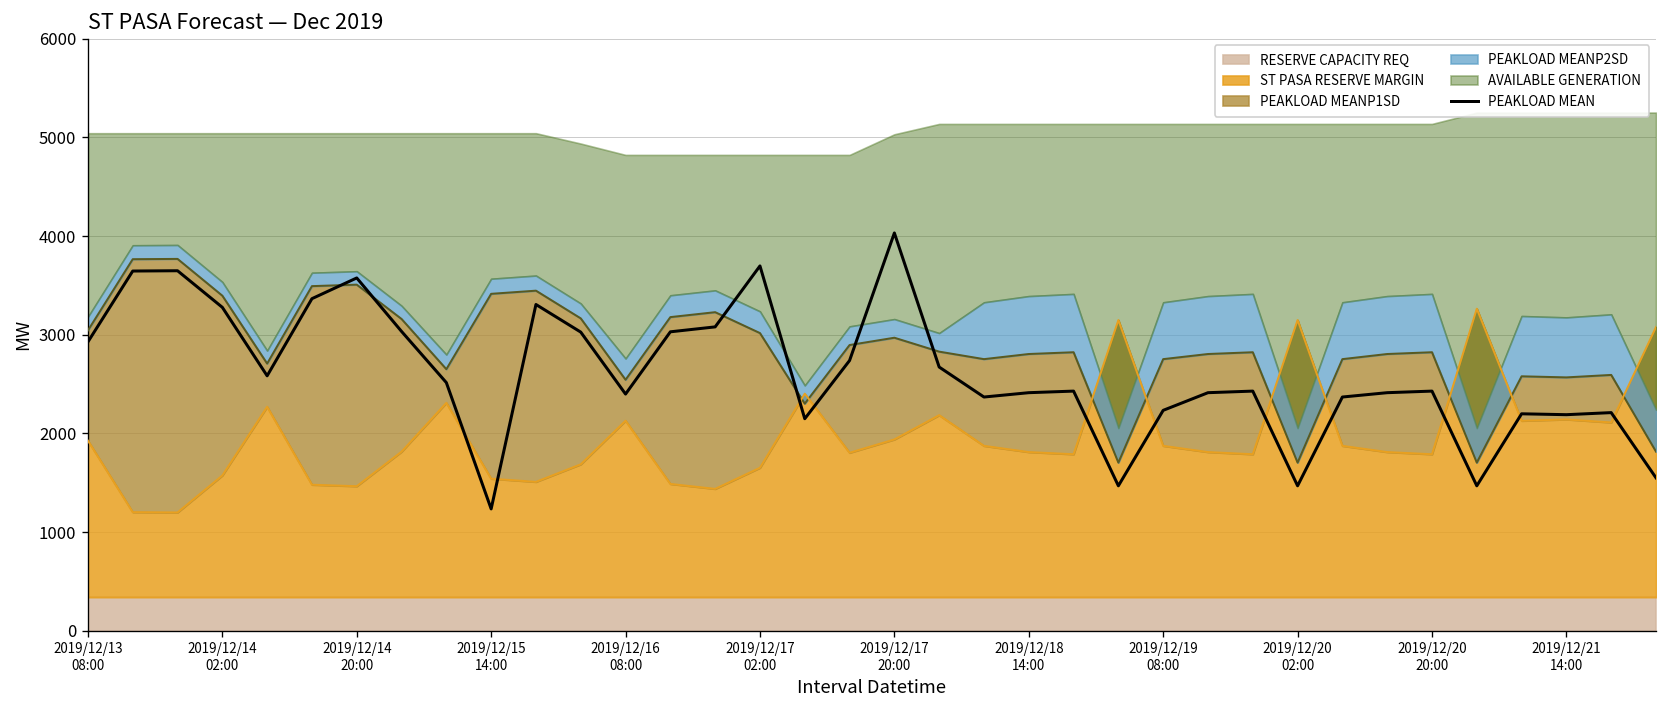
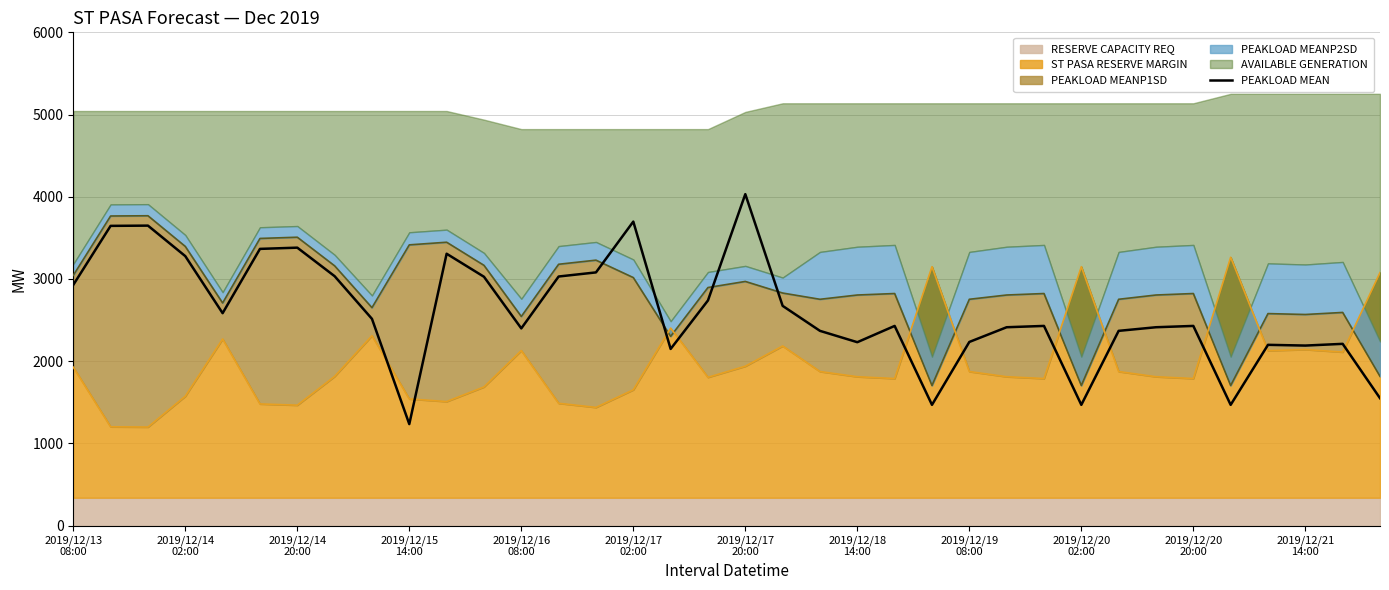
PEAKLOAD MEAN, 2019/12/14 20:00: 3600 -> 3400
PEAKLOAD MEAN, 2019/12/18 14:00: 2400 -> 2200
